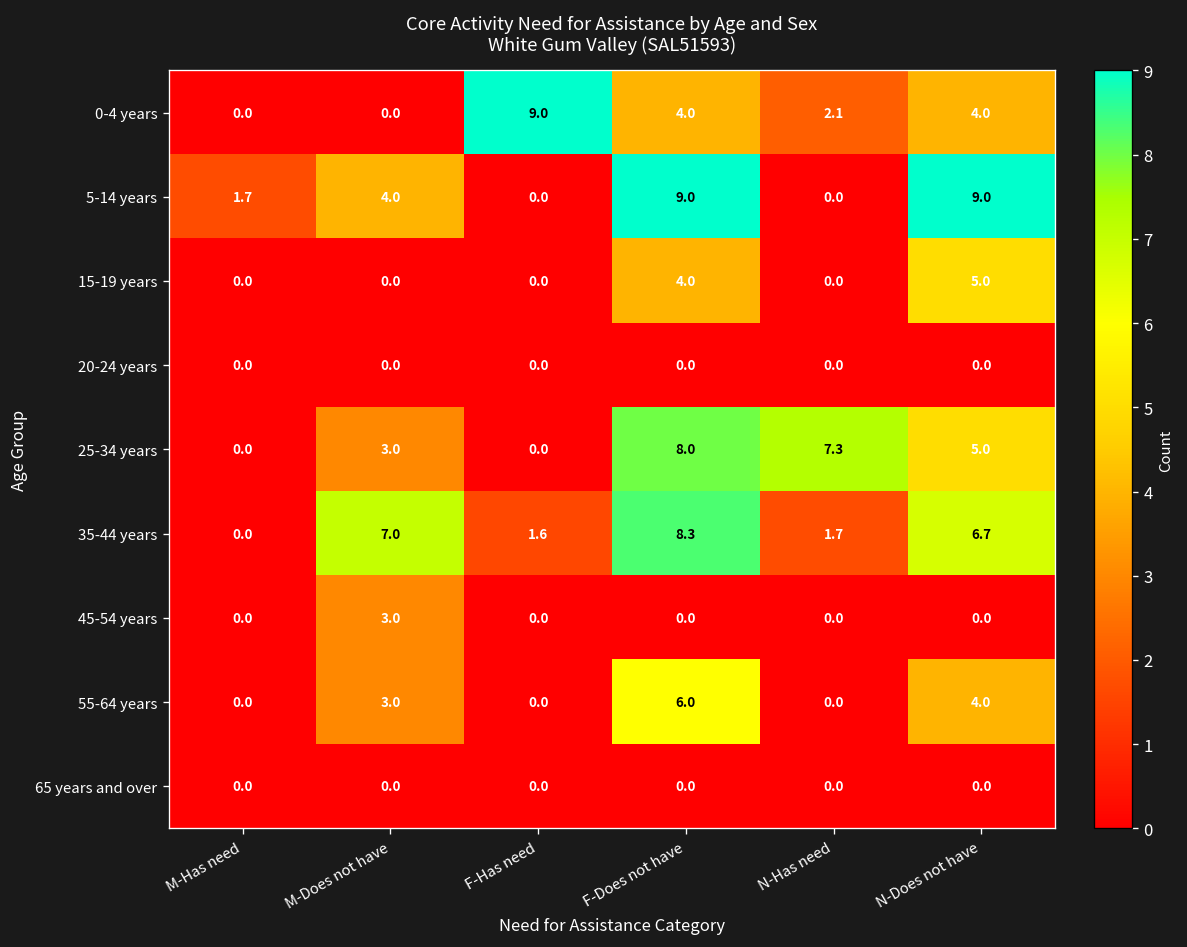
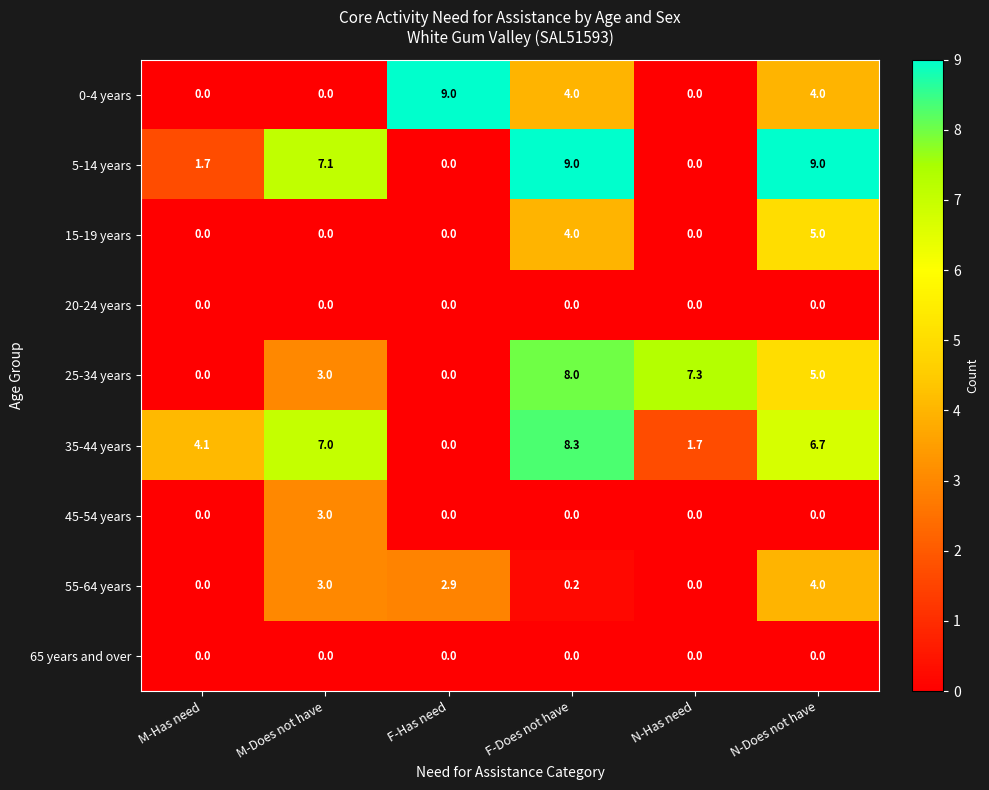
0-4 years, N-Has need: 2.1 -> 0.0
5-14 years, M-Does not have: 4.0 -> 7.1
35-44 years, M-Has need: 0.0 -> 4.1
35-44 years, F-Has need: 1.6 -> 0.0
55-64 years, F-Has need: 0.0 -> 2.9
55-64 years, F-Does not have: 6.0 -> 0.2
